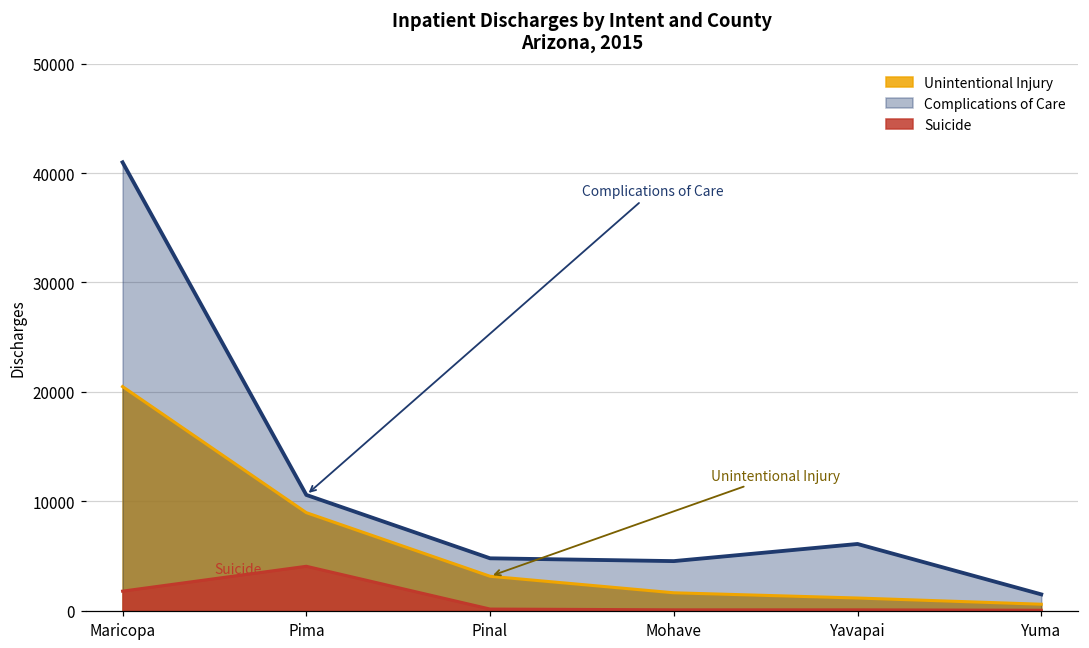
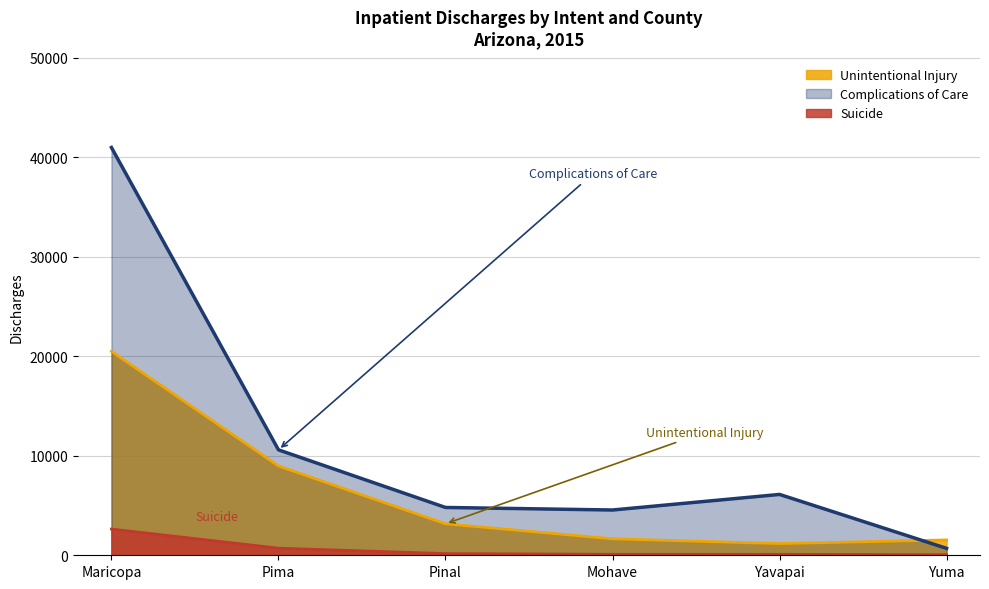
Suicide, Maricopa: 2000 -> 3000
Suicide, Pima: 4000 -> 1000
Unintentional Injury, Yuma: 1000 -> 2000
Complications of Care, Yuma: 2000 -> 1000
